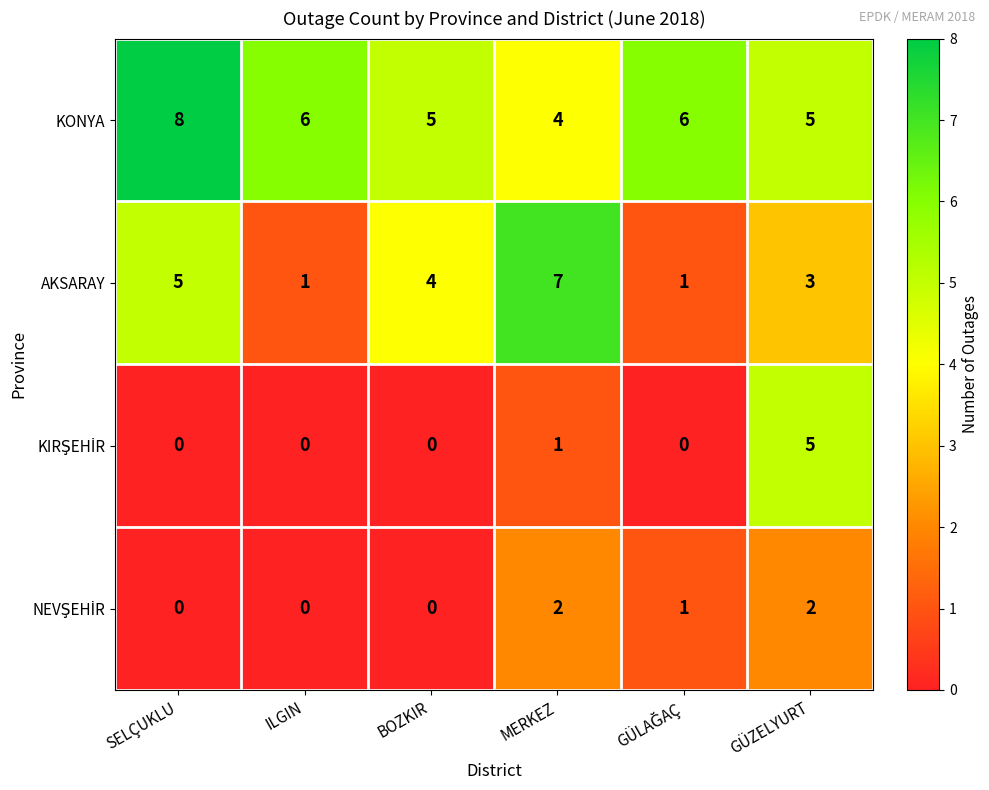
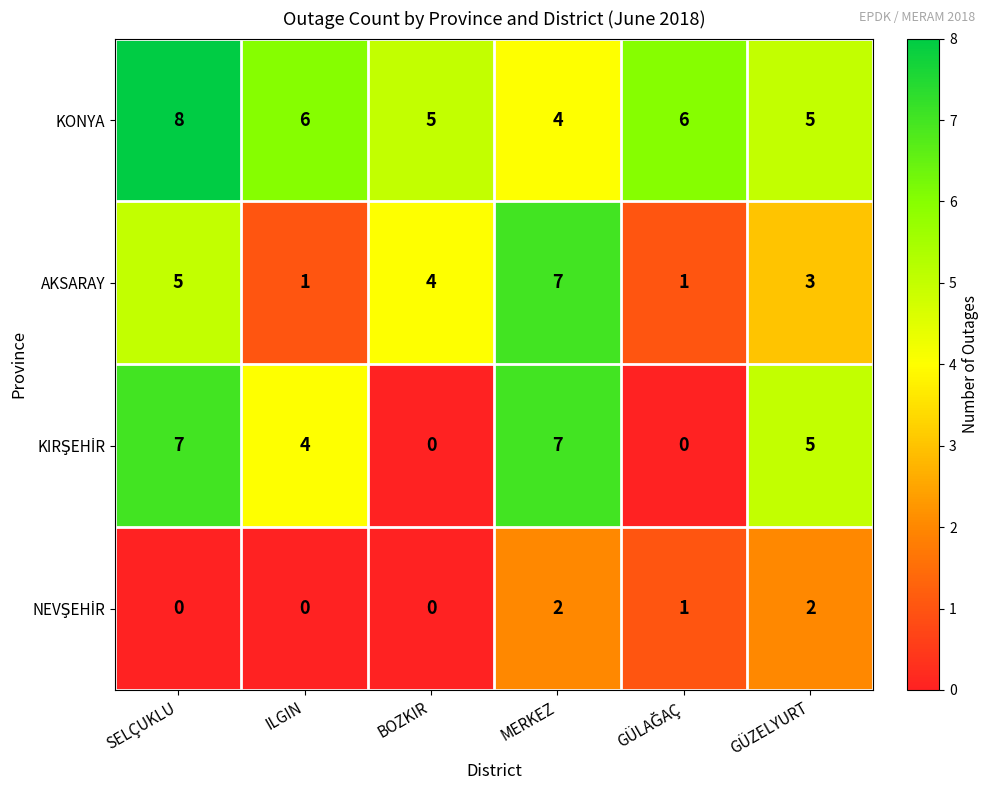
KIRŞEHİR, SELÇUKLU: 0 -> 7
KIRŞEHİR, ILGIN: 0 -> 4
KIRŞEHİR, MERKEZ: 1 -> 7
